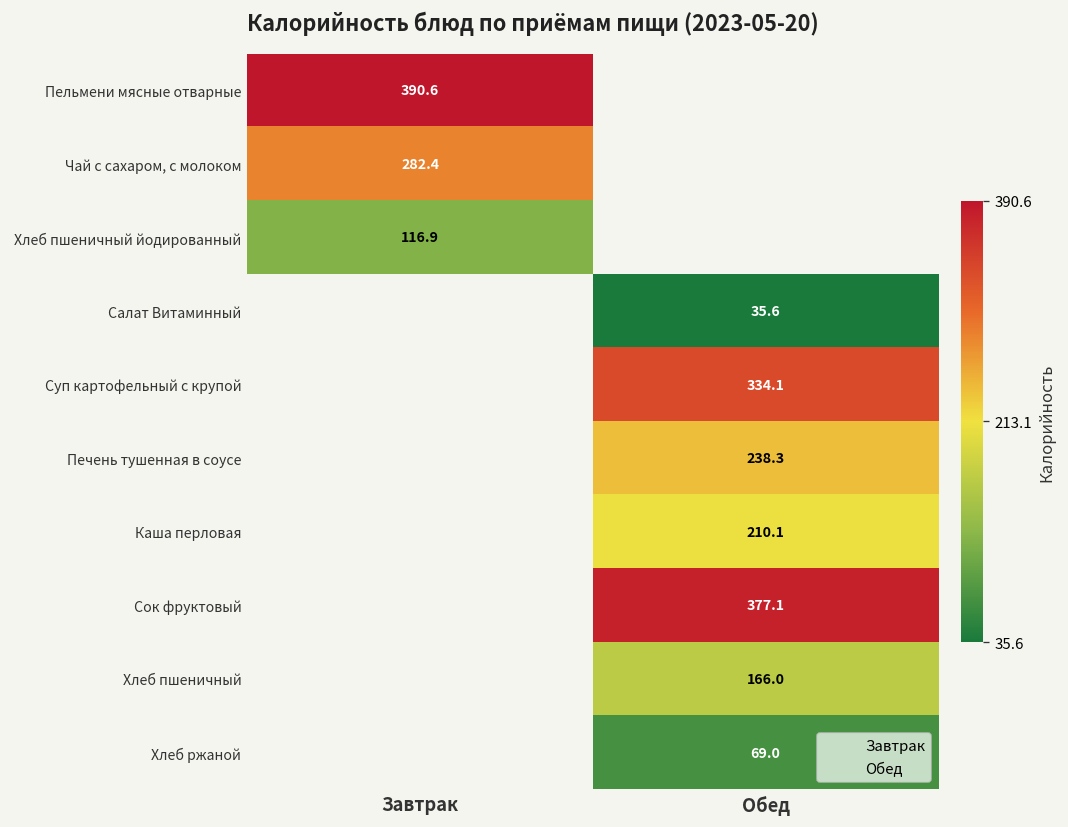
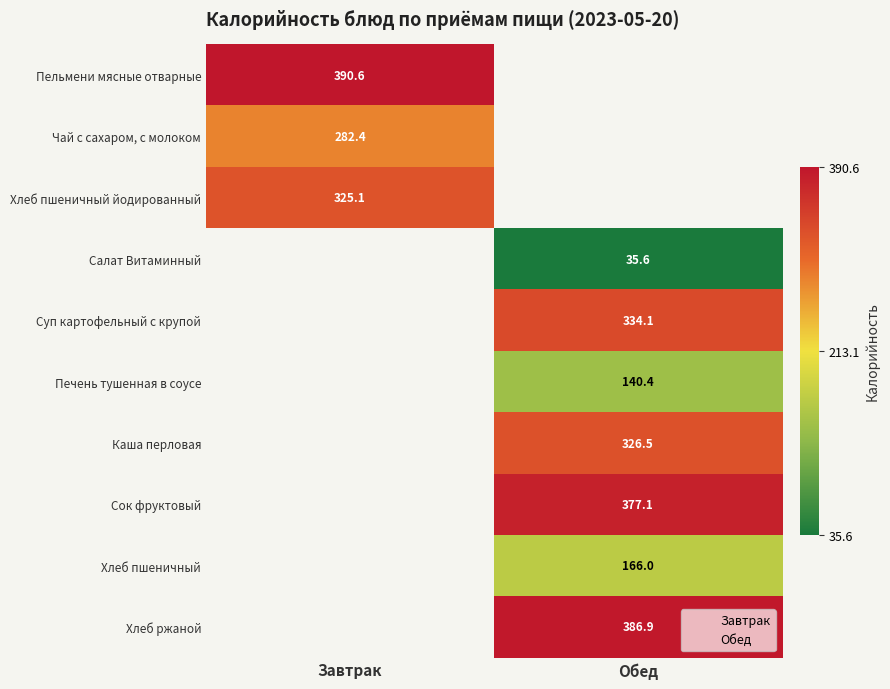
Хлеб пшеничный йодированный, Завтрак: 116.9 -> 325.1
Печень тушенная в соусе, Обед: 238.3 -> 140.4
Каша перловая, Обед: 210.1 -> 326.5
Хлеб ржаной, Обед: 69.0 -> 386.9
